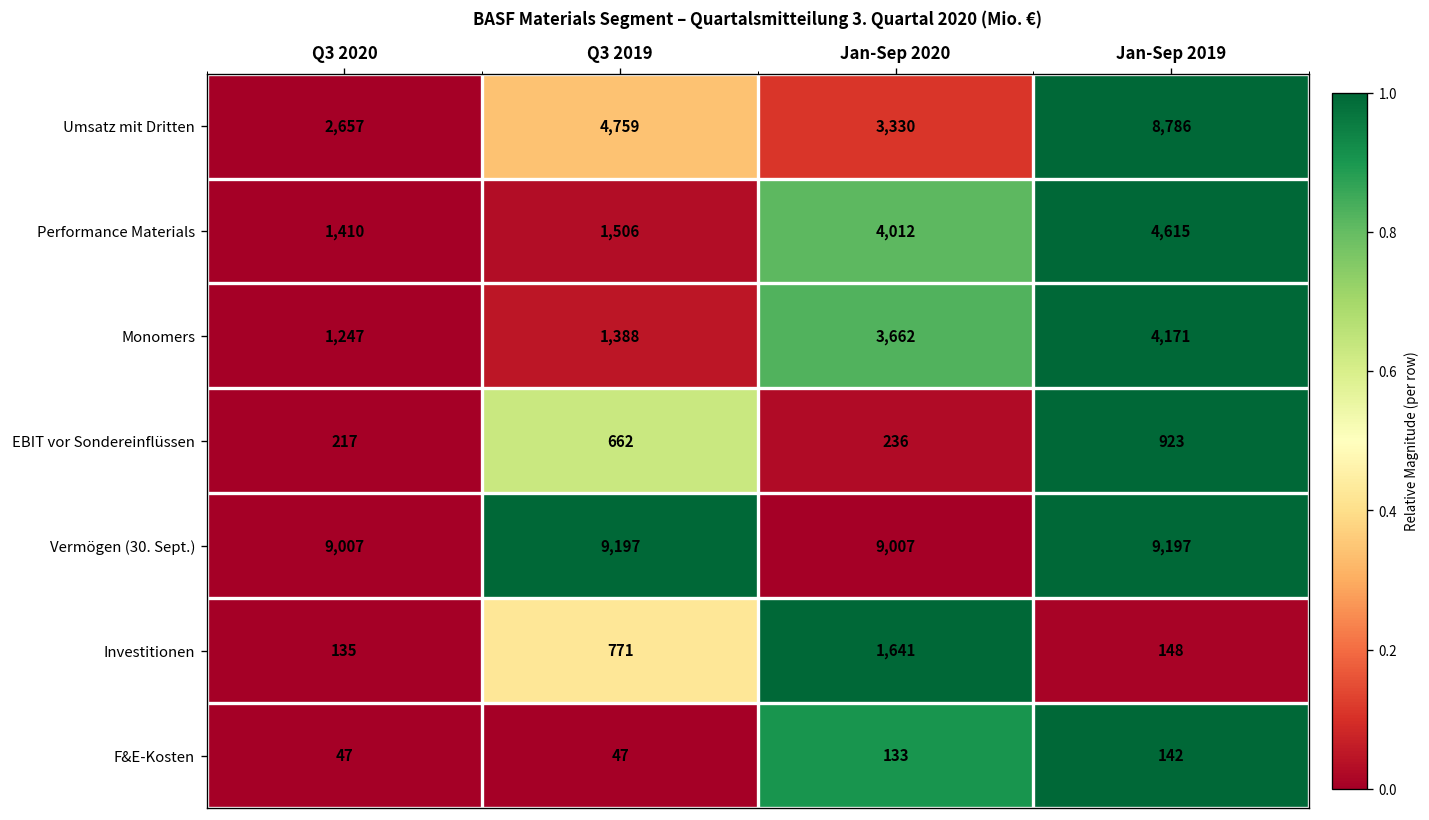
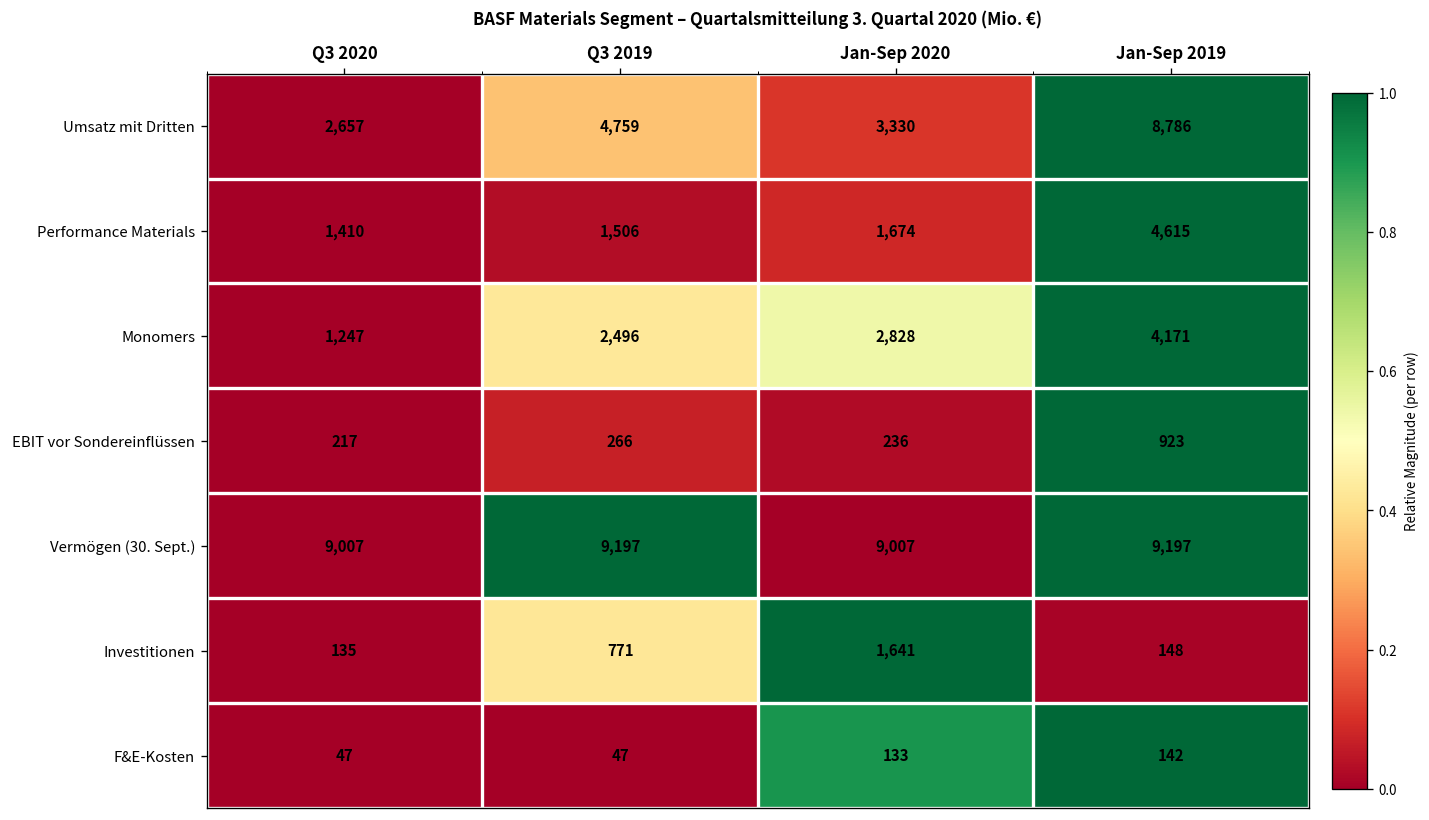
Performance Materials, Jan-Sep 2020: 4,012 -> 1,674
Monomers, Q3 2019: 1,388 -> 2,496
Monomers, Jan-Sep 2020: 3,662 -> 2,828
EBIT vor Sondereinflüssen, Q3 2019: 662 -> 266
